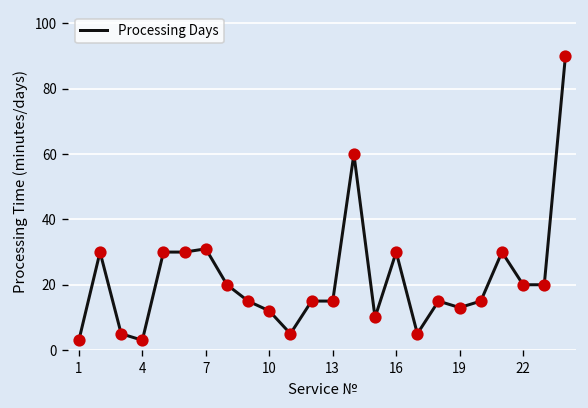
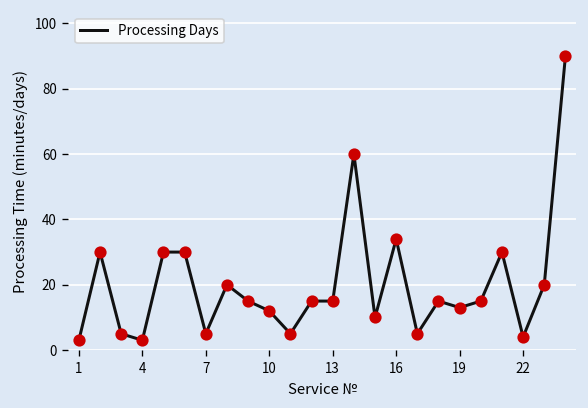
7: 31 -> 5
16: 30 -> 34
22: 20 -> 4
